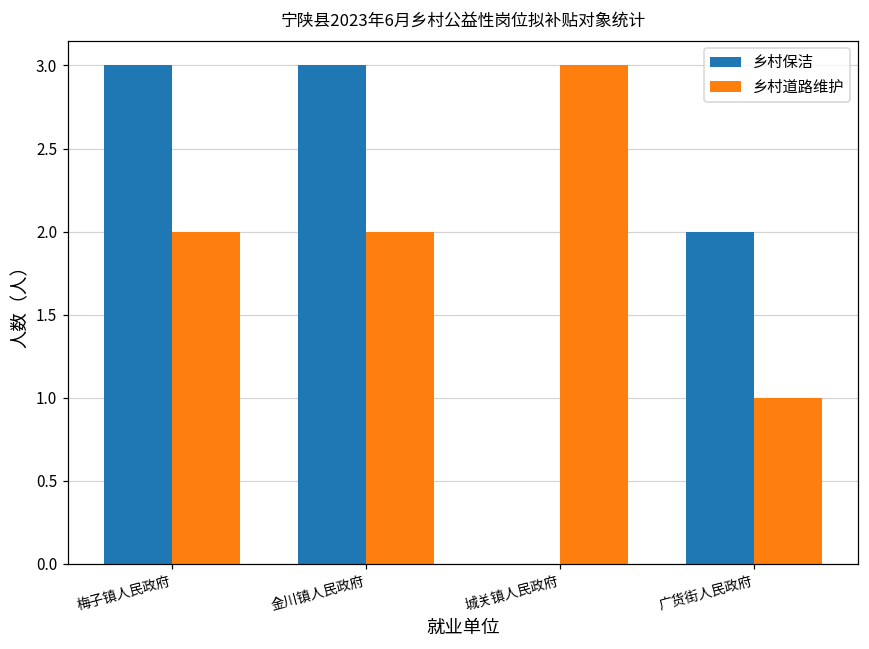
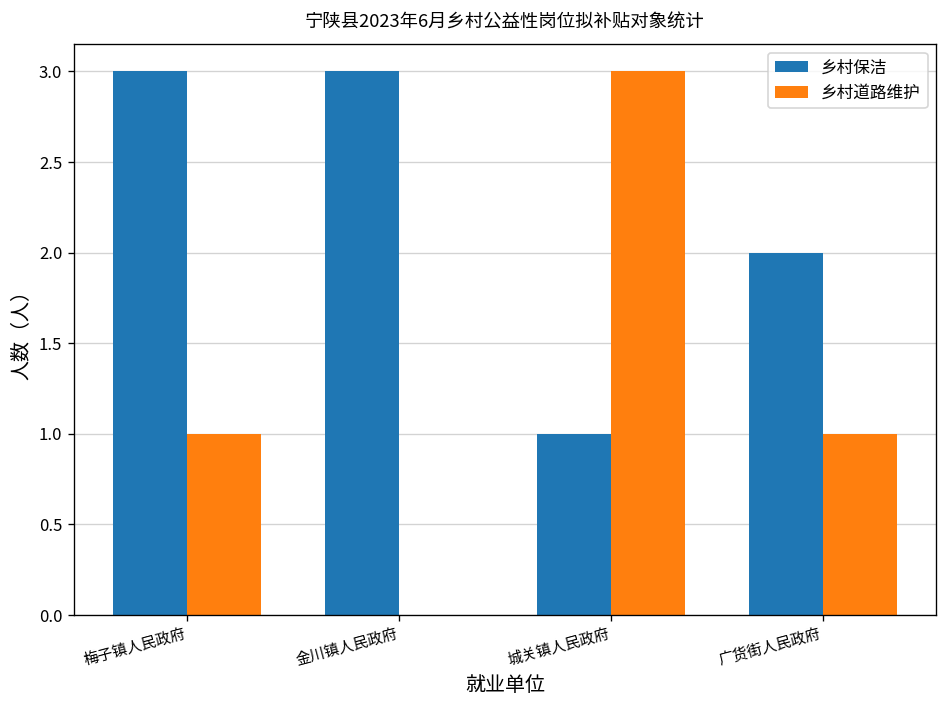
乡村道路维护, 梅子镇人民政府: 2 -> 1
乡村道路维护, 金川镇人民政府: 2 -> 0
乡村保洁, 城关镇人民政府: 0 -> 1
